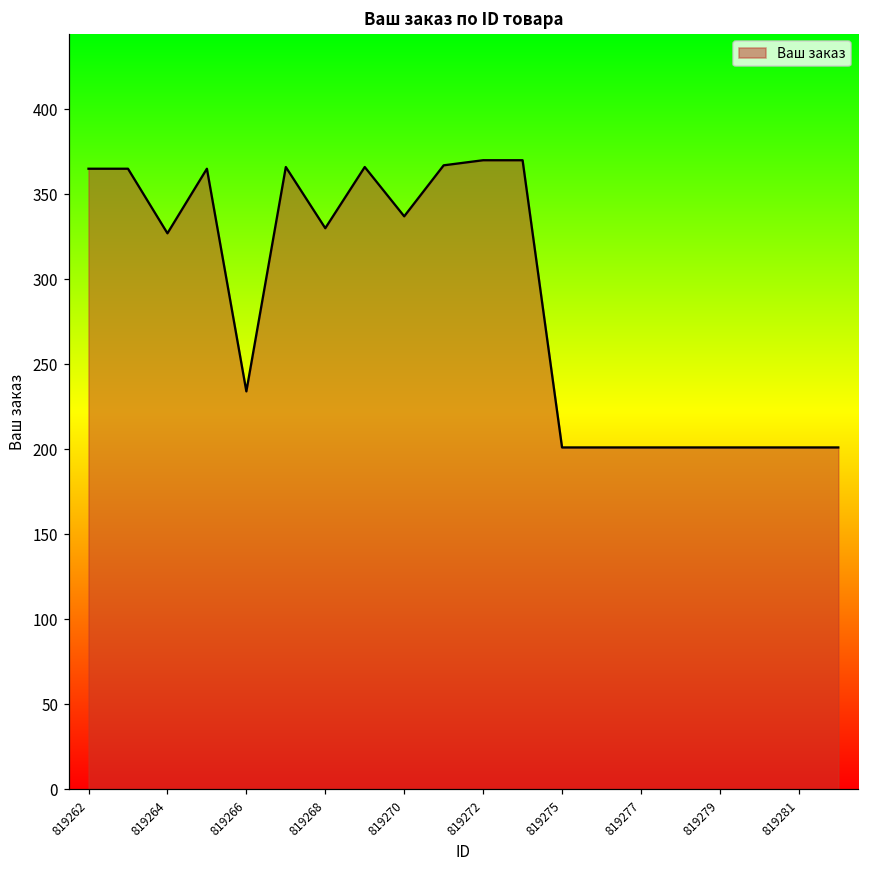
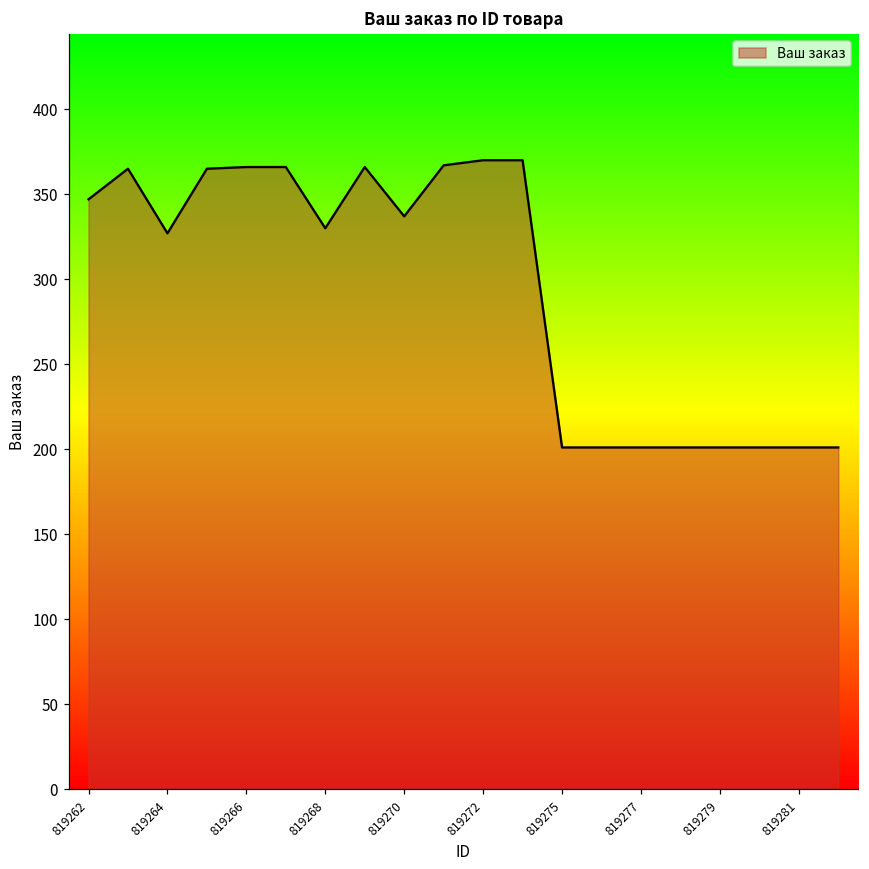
819262: 365 -> 347
819266: 234 -> 366
